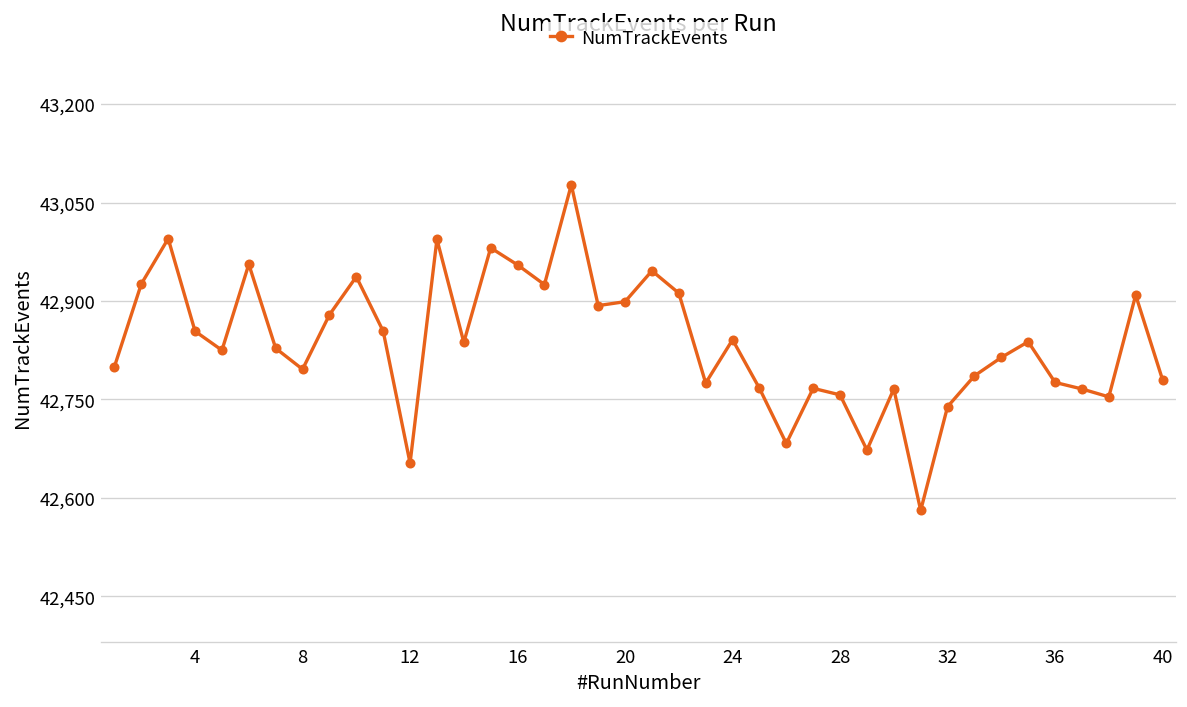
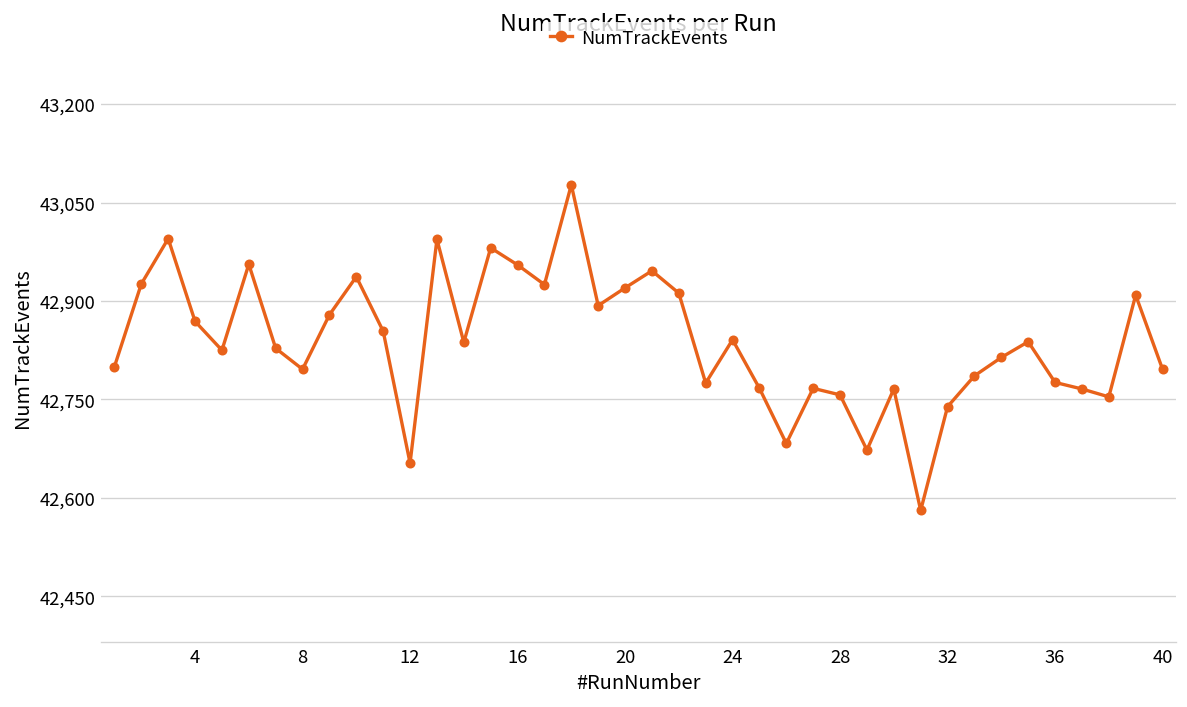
4: 42,850 -> 42,870
20: 42,900 -> 42,920
40: 42,780 -> 42,800
